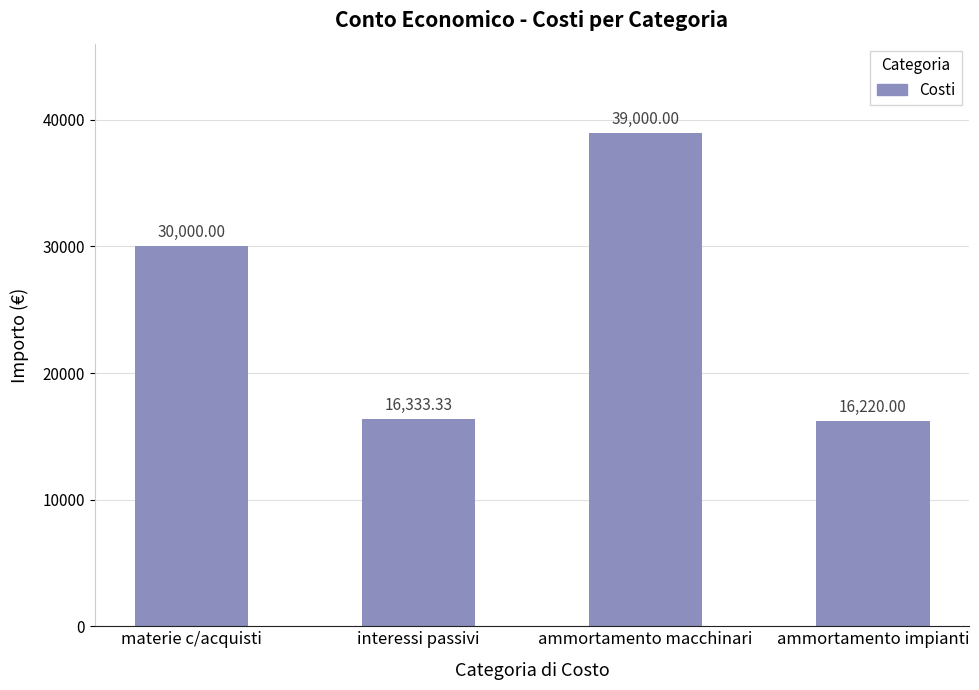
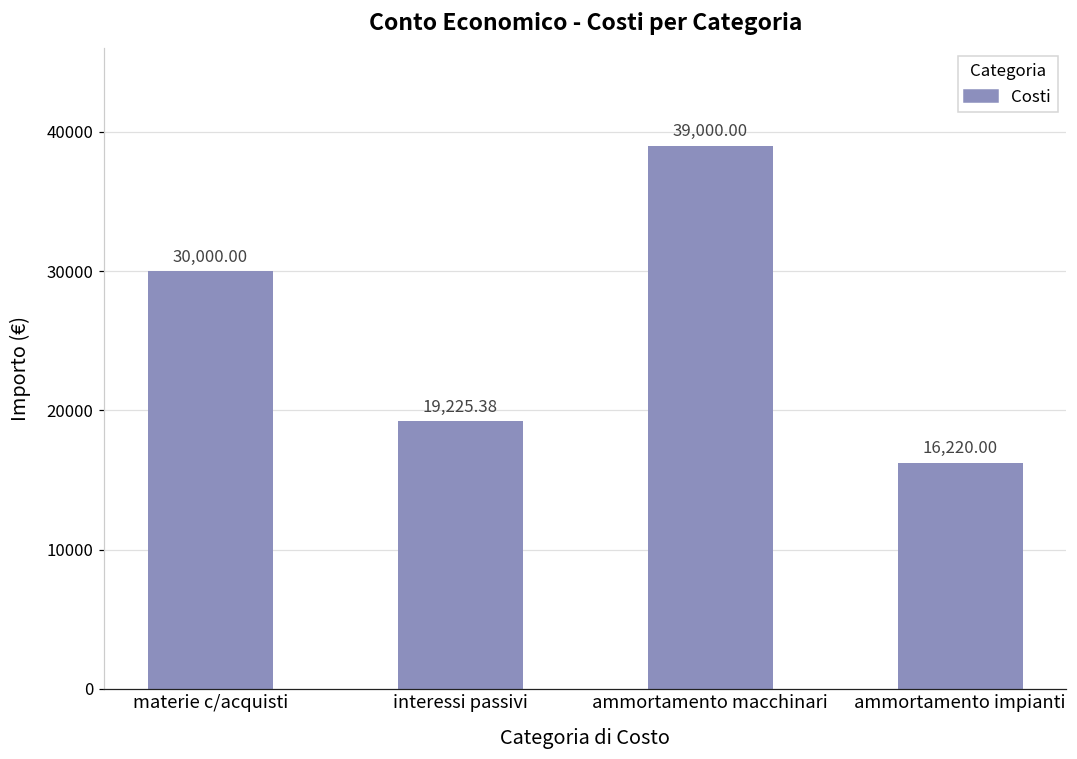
interessi passivi: 16,333.33 -> 19,225.38
